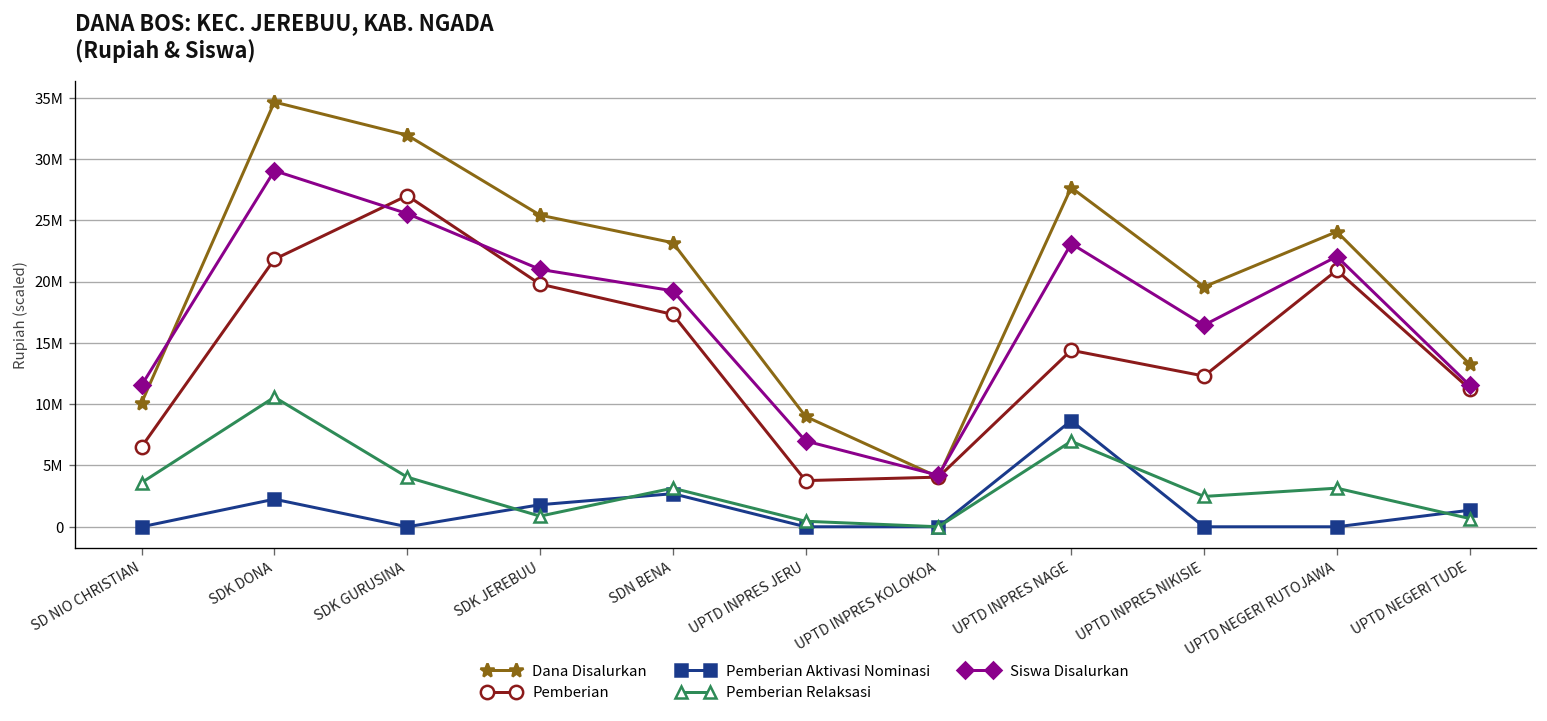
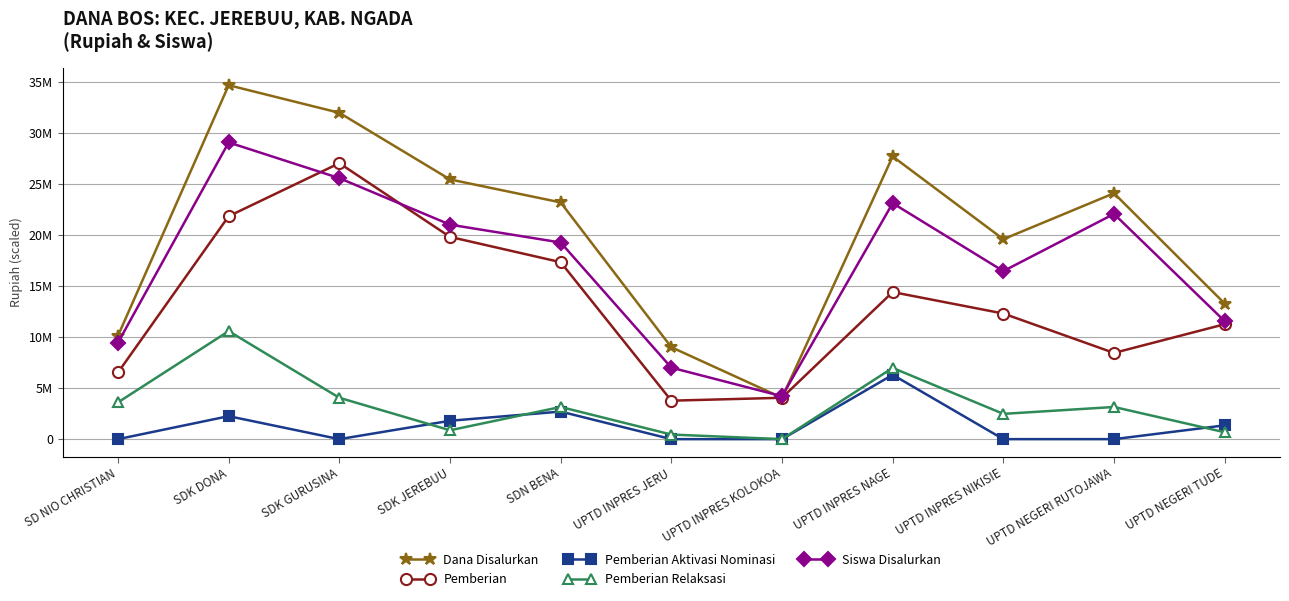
Siswa Disalurkan, SD NIO CHRISTIAN: 11600000 -> 9500000
Pemberian Aktivasi Nominasi, UPTD INPRES NAGE: 8700000 -> 6300000
Pemberian, UPTD NEGERI RUTOJAWA: 20900000 -> 8400000
